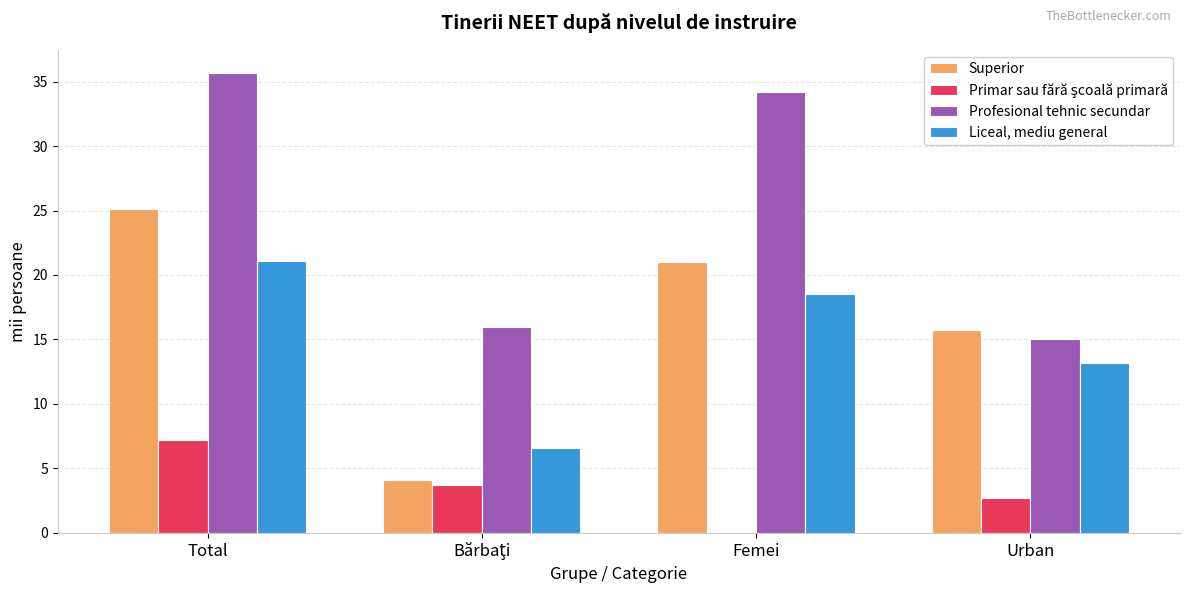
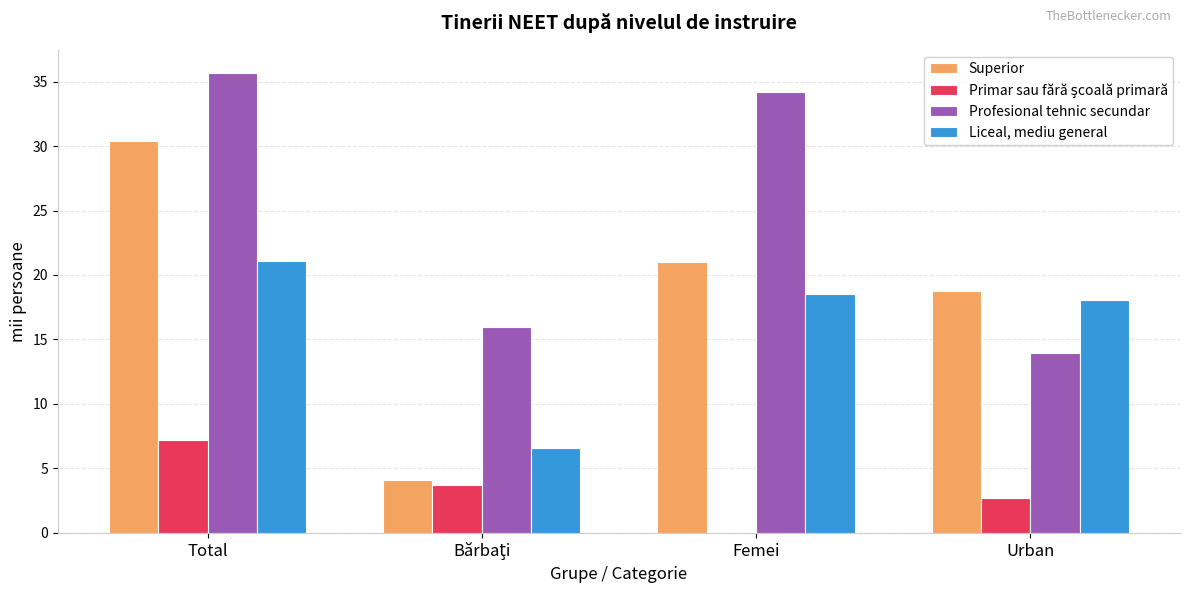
Superior, Total: 25.1 -> 30.4
Superior, Urban: 15.8 -> 18.8
Profesional tehnic secundar, Urban: 15.1 -> 14.0
Liceal, mediu general, Urban: 13.2 -> 18.0
